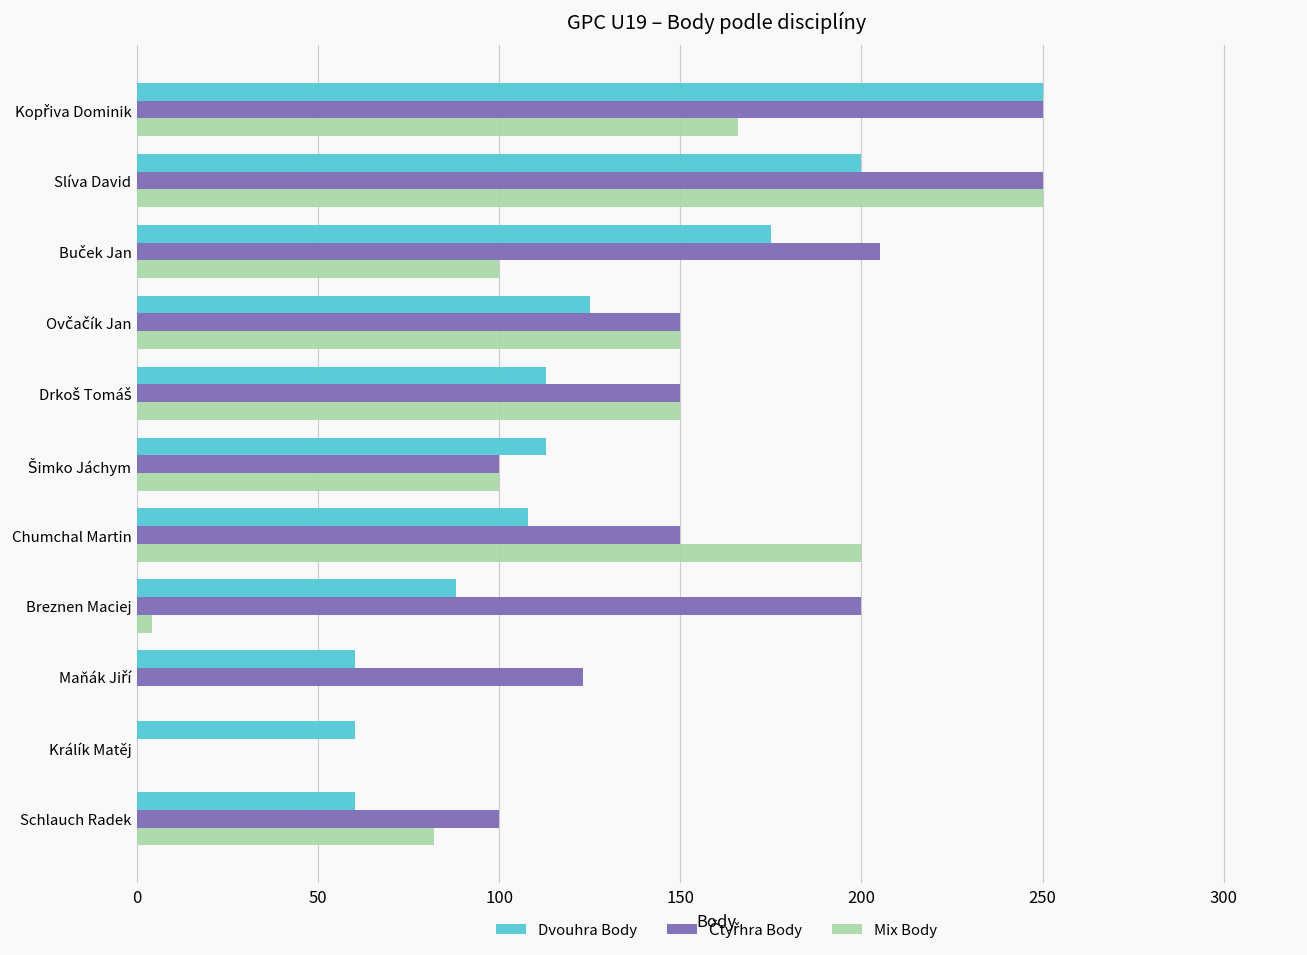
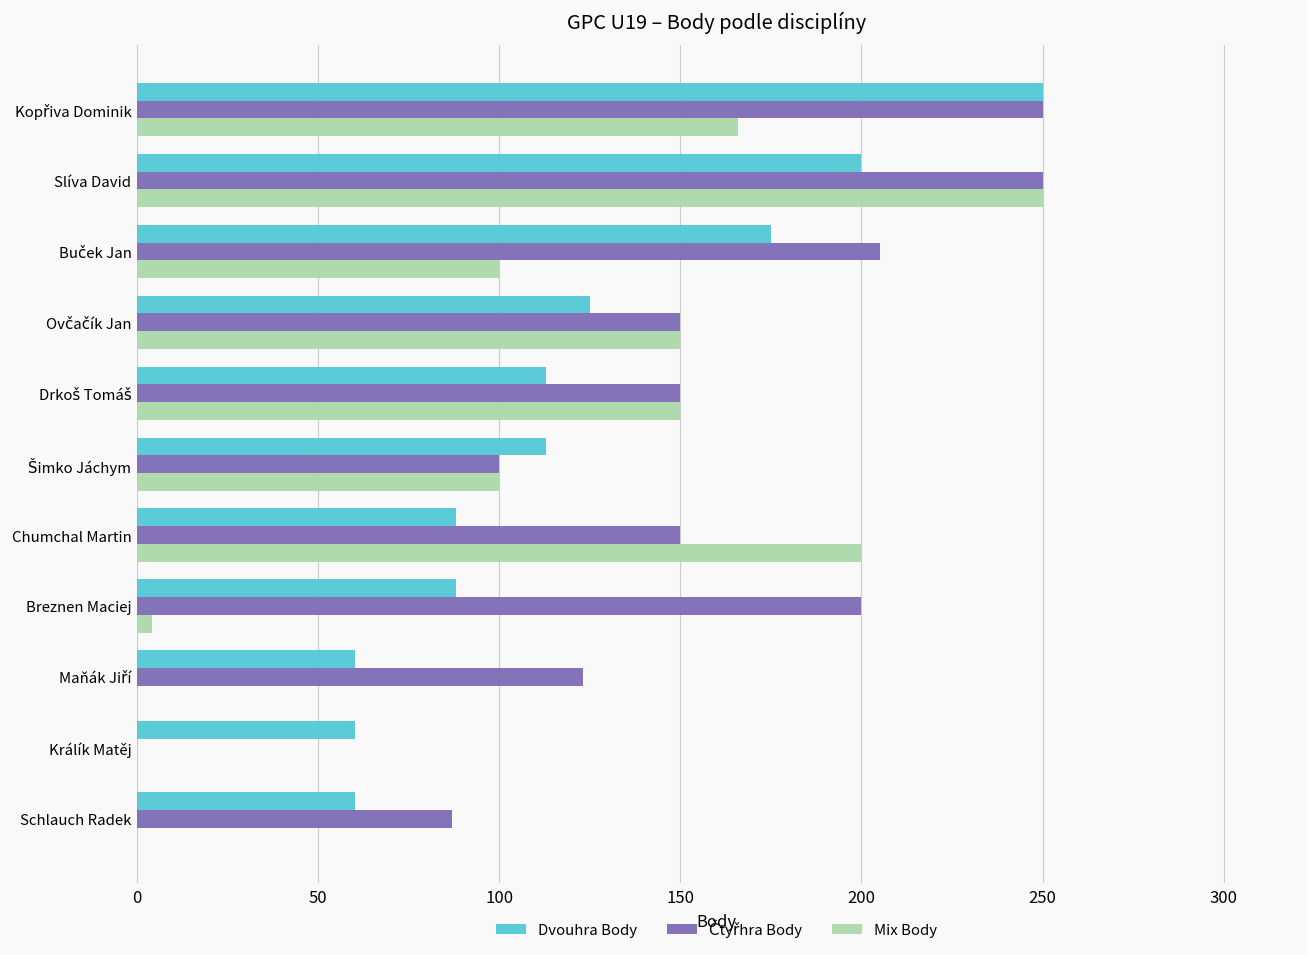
Dvouhra Body, Chumchal Martin: 108 -> 88
Čtyřhra Body, Schlauch Radek: 100 -> 87
Mix Body, Schlauch Radek: 82 -> 0
